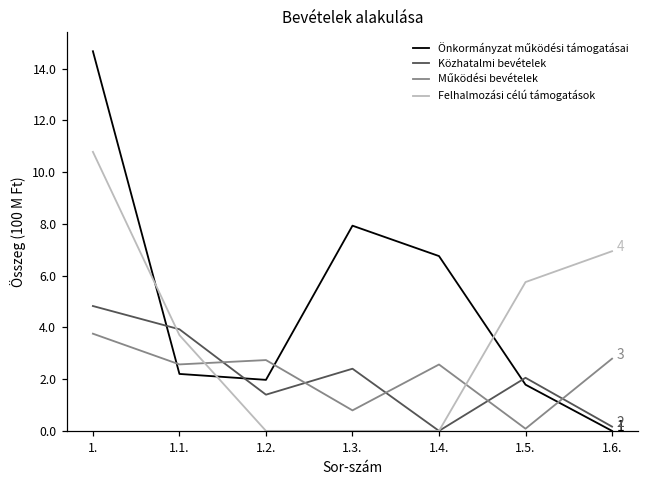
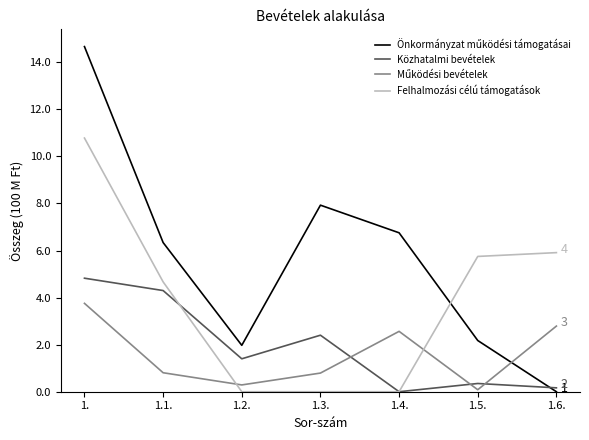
Önkormányzat működési támogatásai, 1.1.: 2.2 -> 6.3
Közhatalmi bevételek, 1.1.: 3.9 -> 4.3
Működési bevételek, 1.1.: 2.6 -> 0.8
Felhalmozási célú támogatások, 1.1.: 3.7 -> 4.7
Működési bevételek, 1.2.: 2.7 -> 0.3
Önkormányzat működési támogatásai, 1.5.: 1.8 -> 2.2
Közhatalmi bevételek, 1.5.: 2.1 -> 0.4
Felhalmozási célú támogatások, 1.6.: 6.9 -> 5.9
